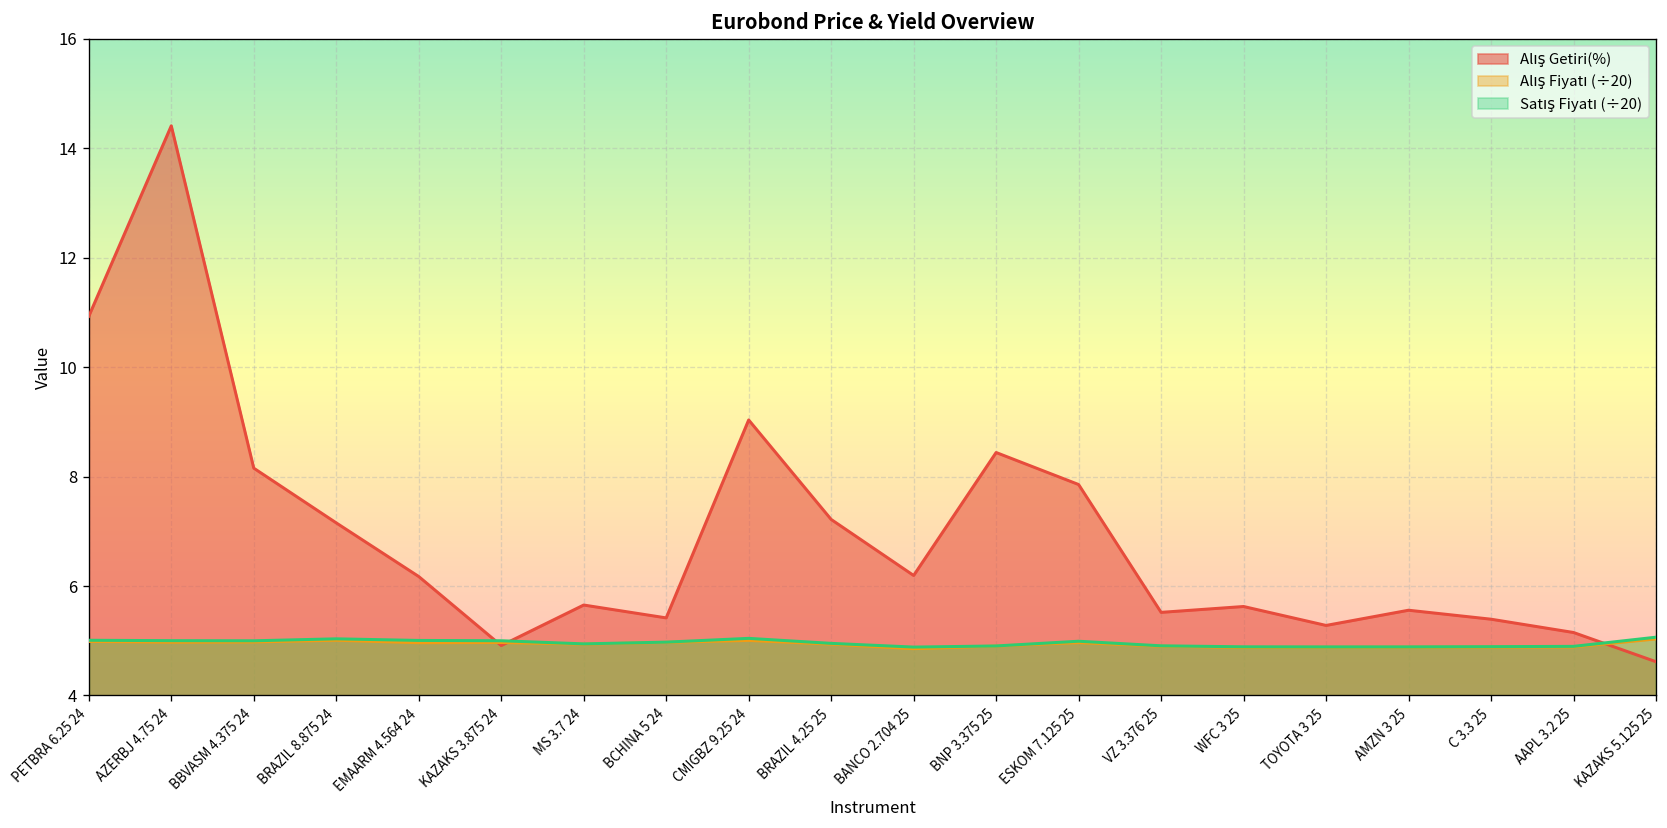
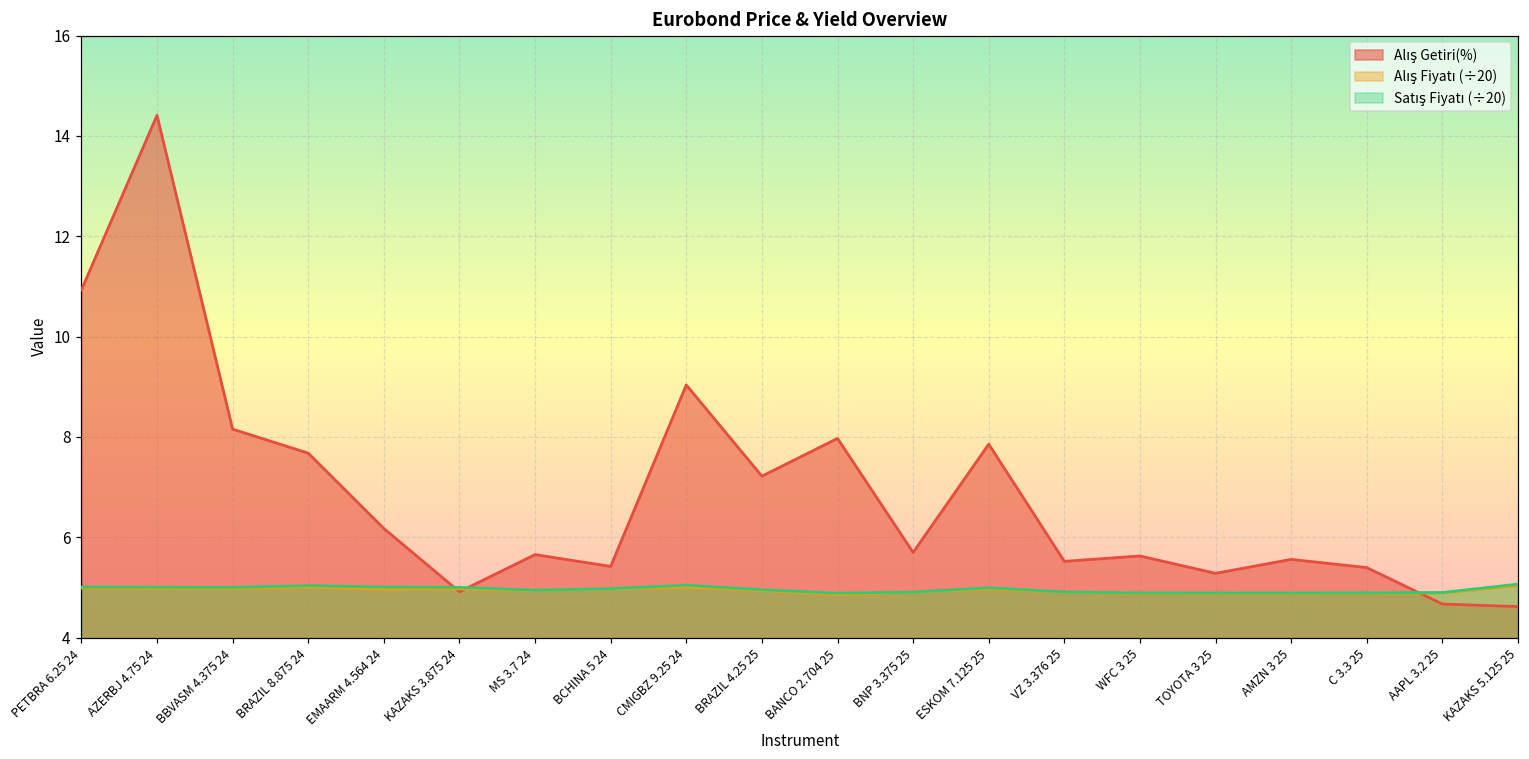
Alış Getiri(%), BRAZIL 8.875 24: 7.2 -> 7.7
Alış Getiri(%), BANCO 2.704 25: 6.2 -> 8.0
Alış Getiri(%), BNP 3.375 25: 8.4 -> 5.7
Alış Getiri(%), AAPL 3.2 25: 5.2 -> 4.7
